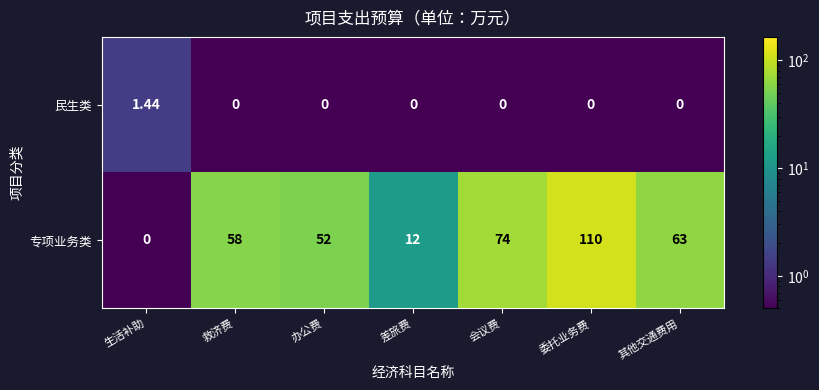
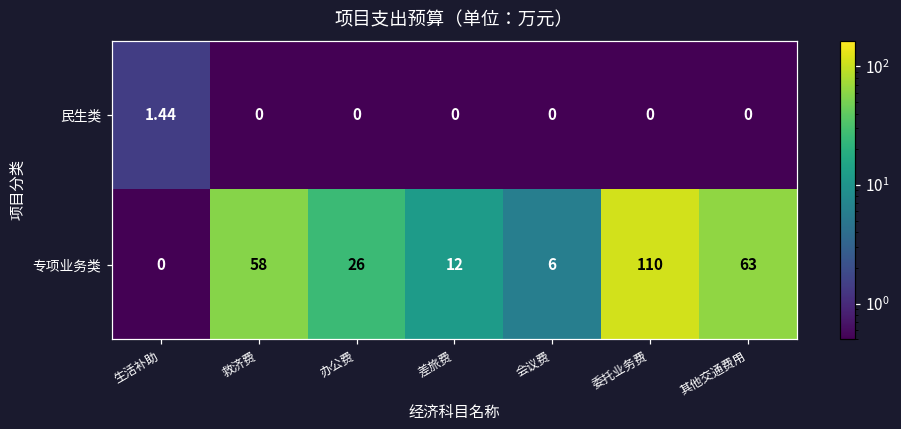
专项业务类, 办公费: 52 -> 26
专项业务类, 会议费: 74 -> 6
